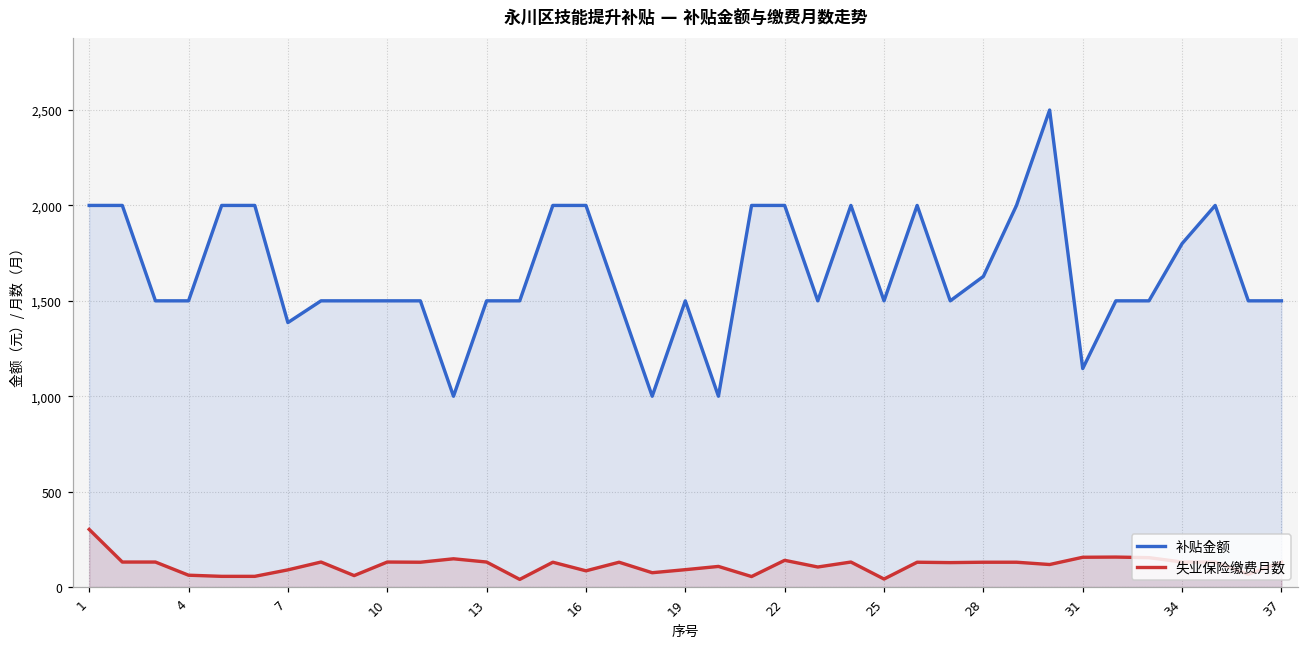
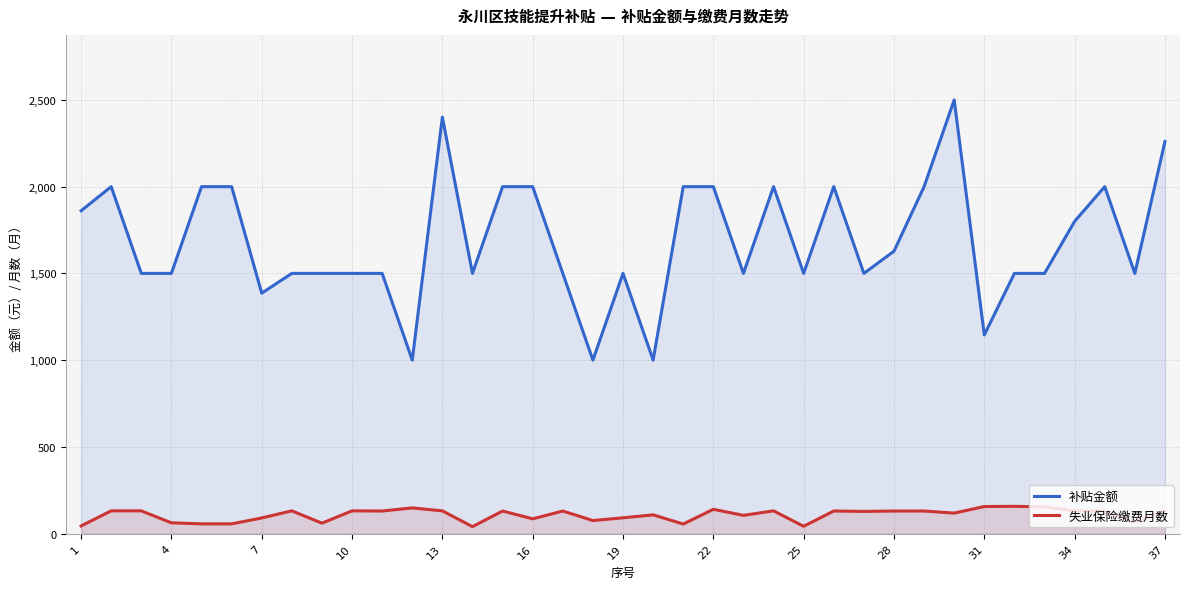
补贴金额, 1: 2,000 -> 1,860
失业保险缴费月数, 1: 300 -> 40
补贴金额, 13: 1,500 -> 2,400
补贴金额, 37: 1,500 -> 2,260
